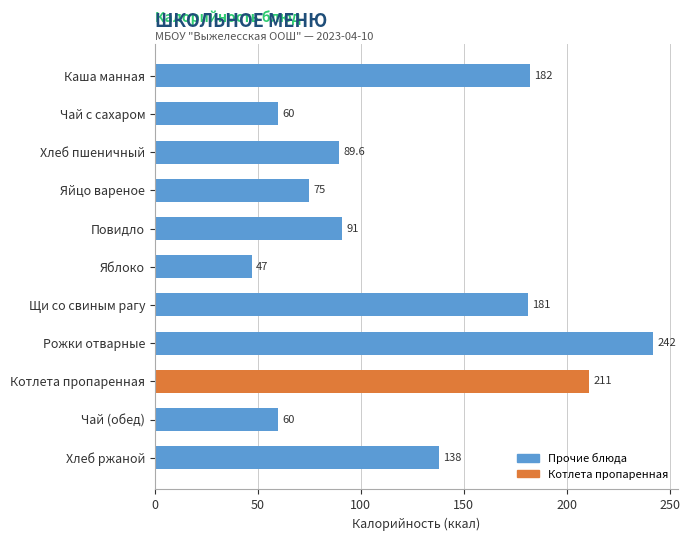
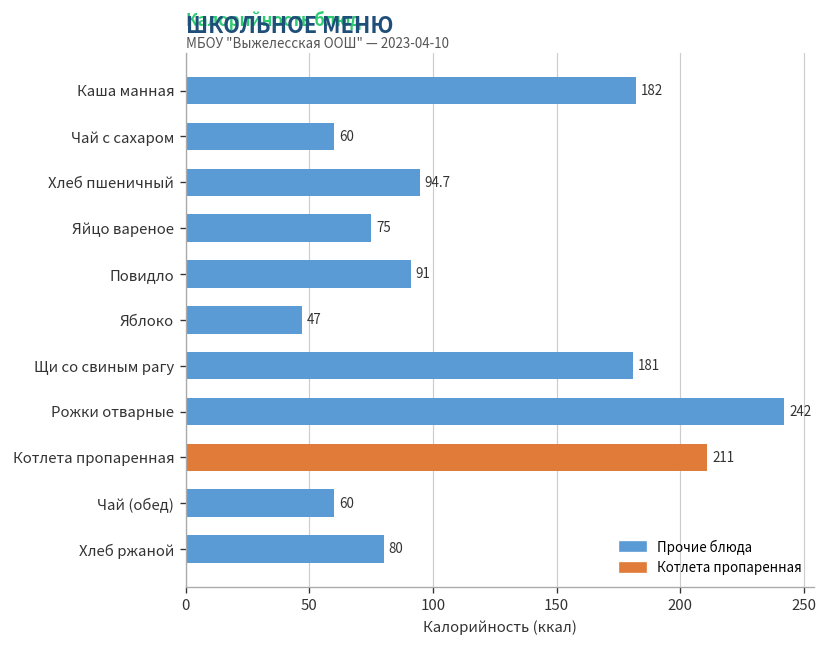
Хлеб пшеничный: 89.6 -> 94.7
Хлеб ржаной: 138 -> 80
